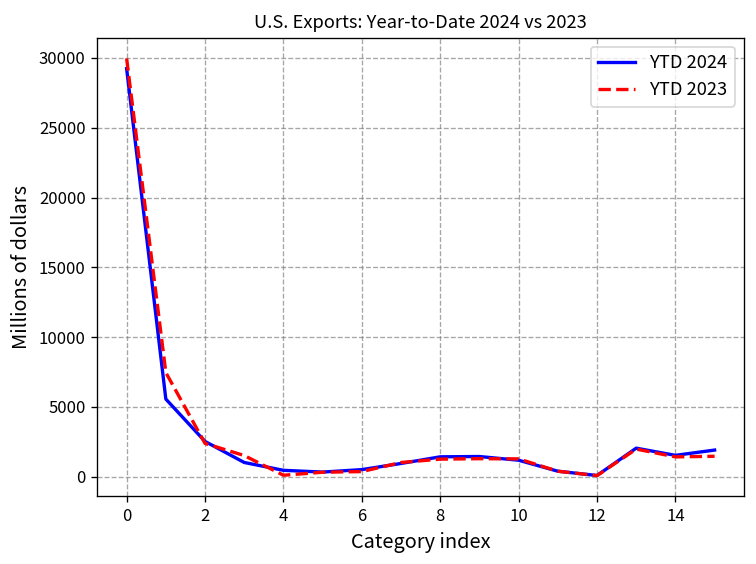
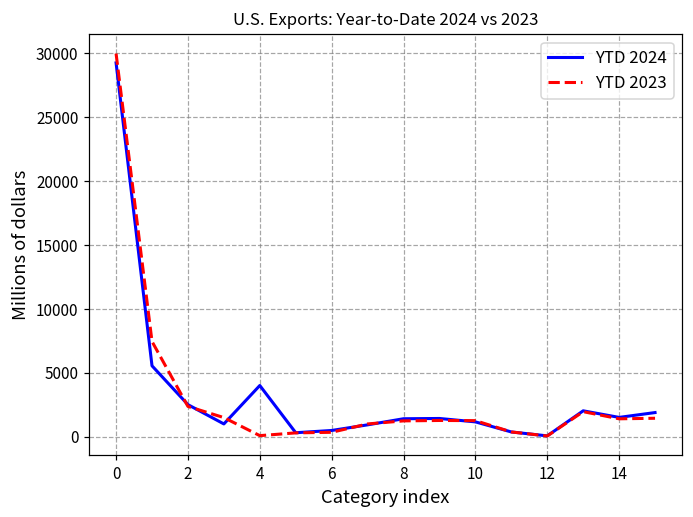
YTD 2024, 4: 500 -> 4000
